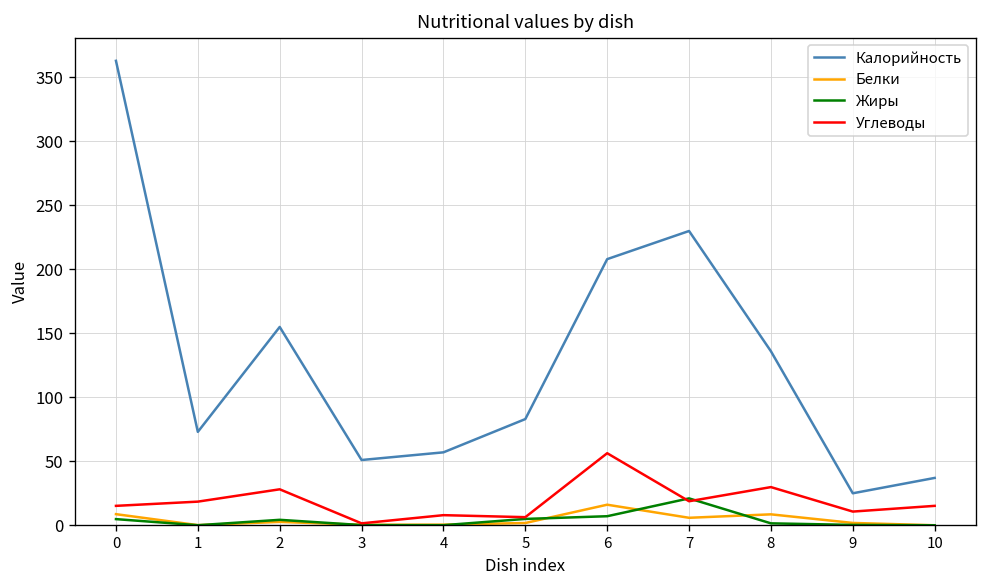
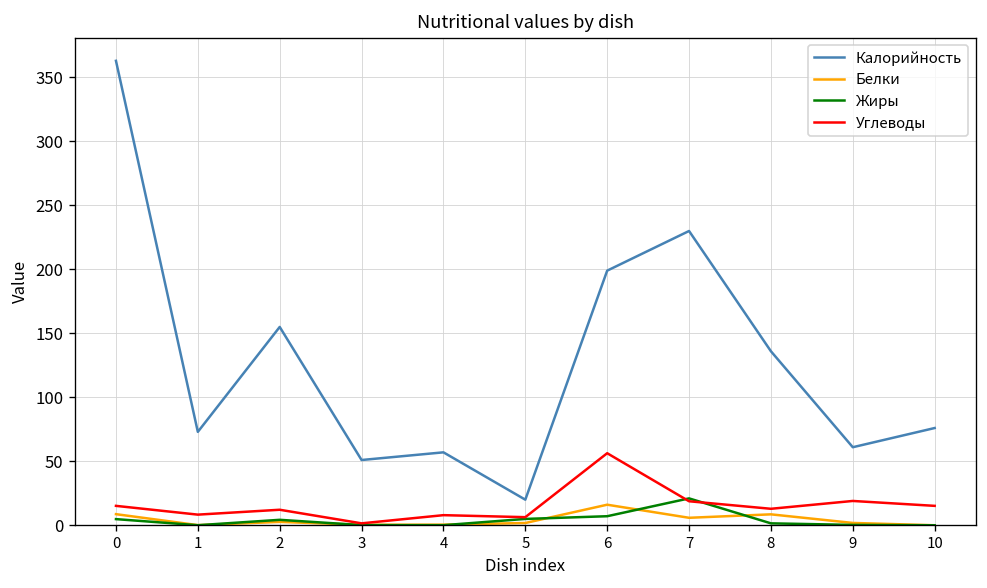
Углеводы, 1: 18 -> 8
Углеводы, 2: 28 -> 12
Калорийность, 5: 83 -> 20
Калорийность, 6: 208 -> 199
Углеводы, 8: 30 -> 13
Калорийность, 9: 25 -> 61
Углеводы, 9: 11 -> 19
Калорийность, 10: 37 -> 76
